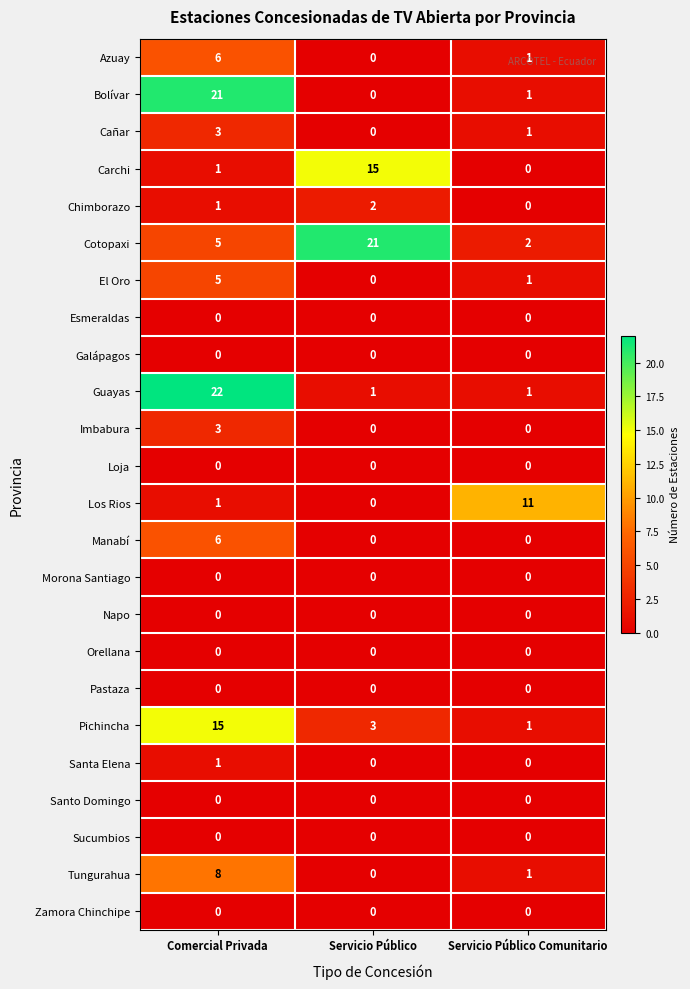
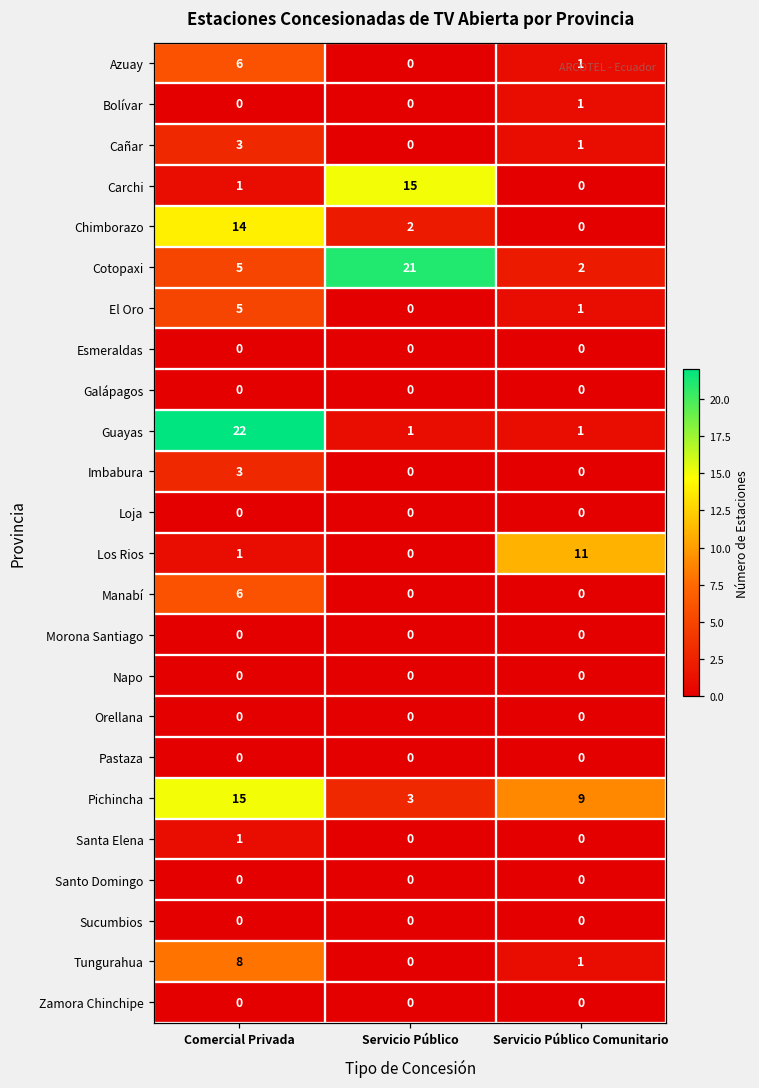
Bolívar, Comercial Privada: 21 -> 0
Chimborazo, Comercial Privada: 1 -> 14
Pichincha, Servicio Público Comunitario: 1 -> 9
